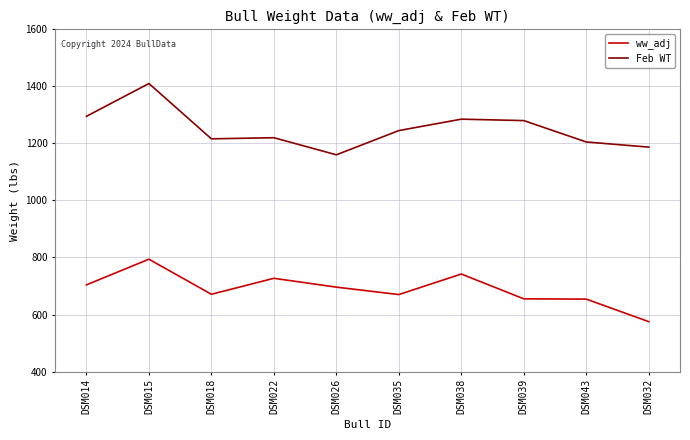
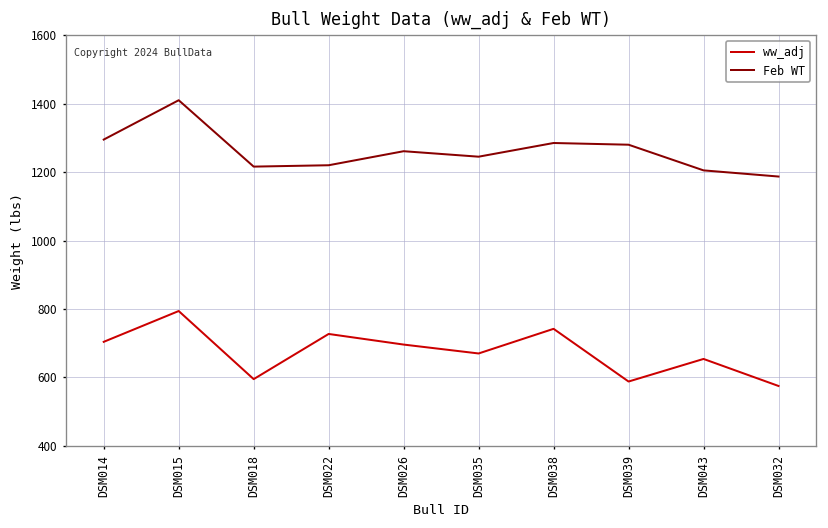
ww_adj, DSM018: 670 -> 600
Feb WT, DSM026: 1160 -> 1260
ww_adj, DSM039: 660 -> 590
